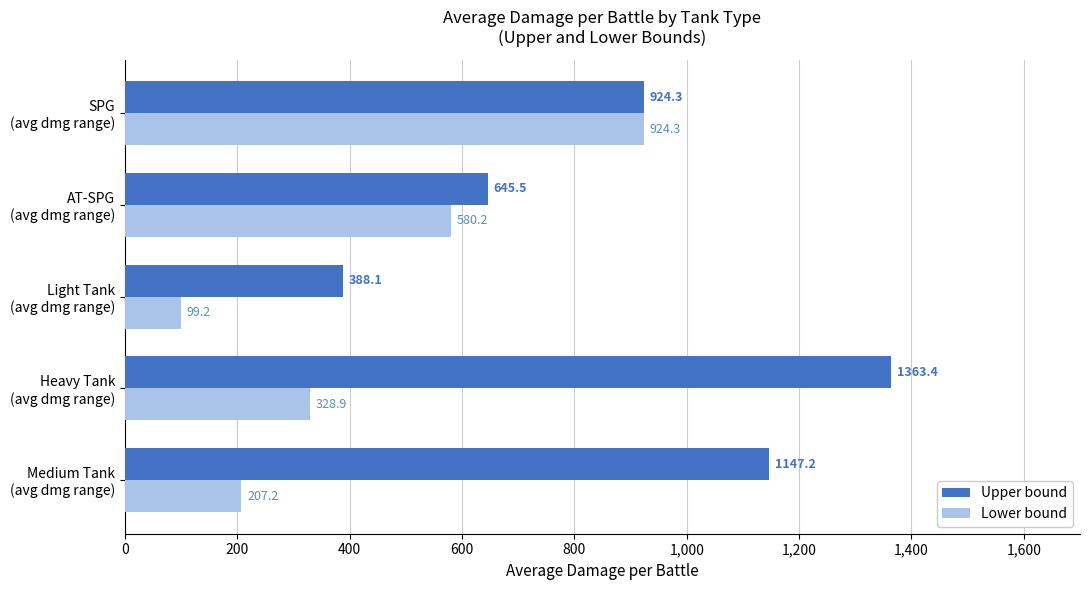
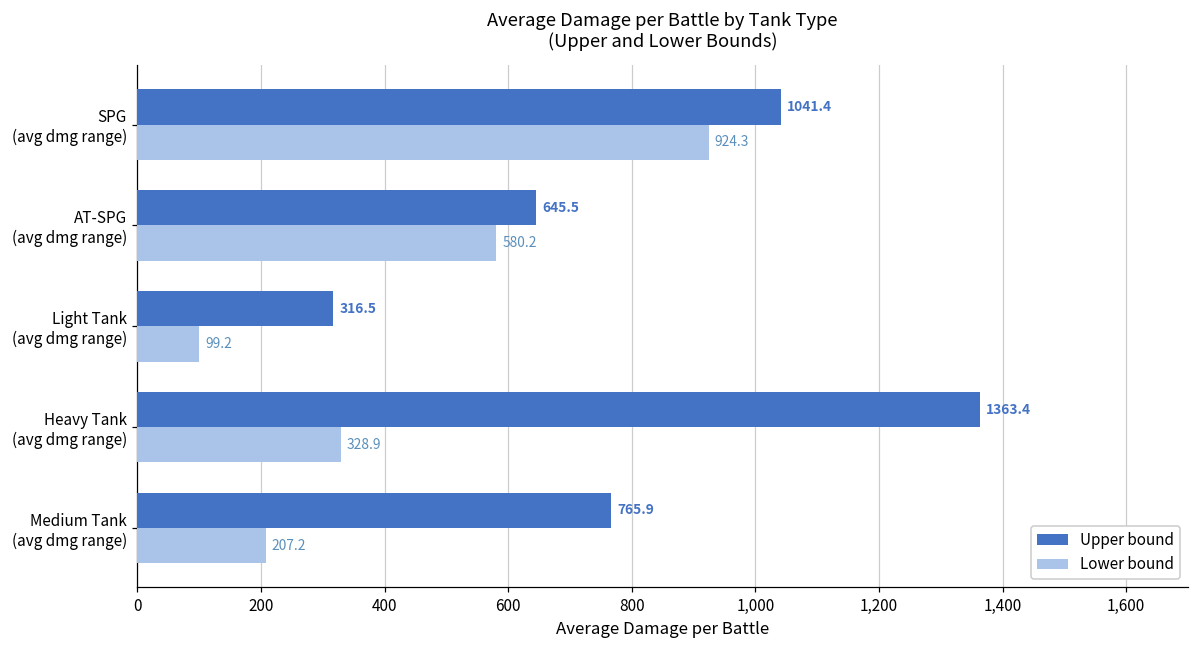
Upper bound, SPG (avg dmg range): 924.3 -> 1041.4
Upper bound, Light Tank (avg dmg range): 388.1 -> 316.5
Upper bound, Medium Tank (avg dmg range): 1147.2 -> 765.9
